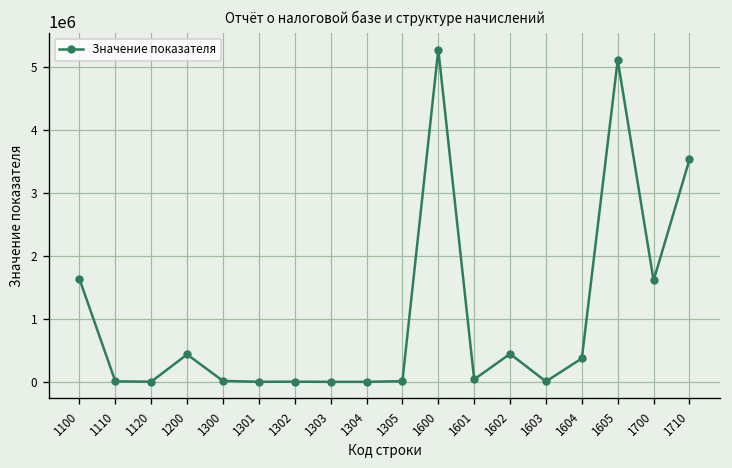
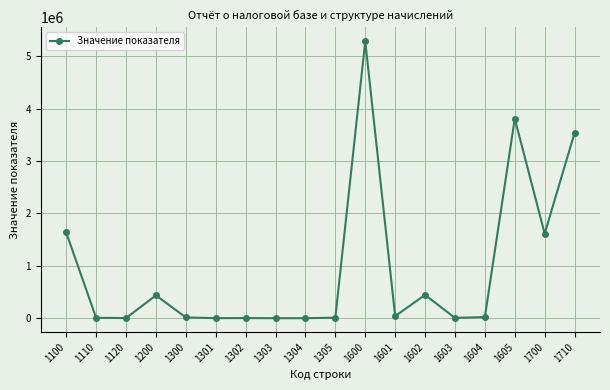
1604: 400000 -> 0
1605: 5100000 -> 3800000
